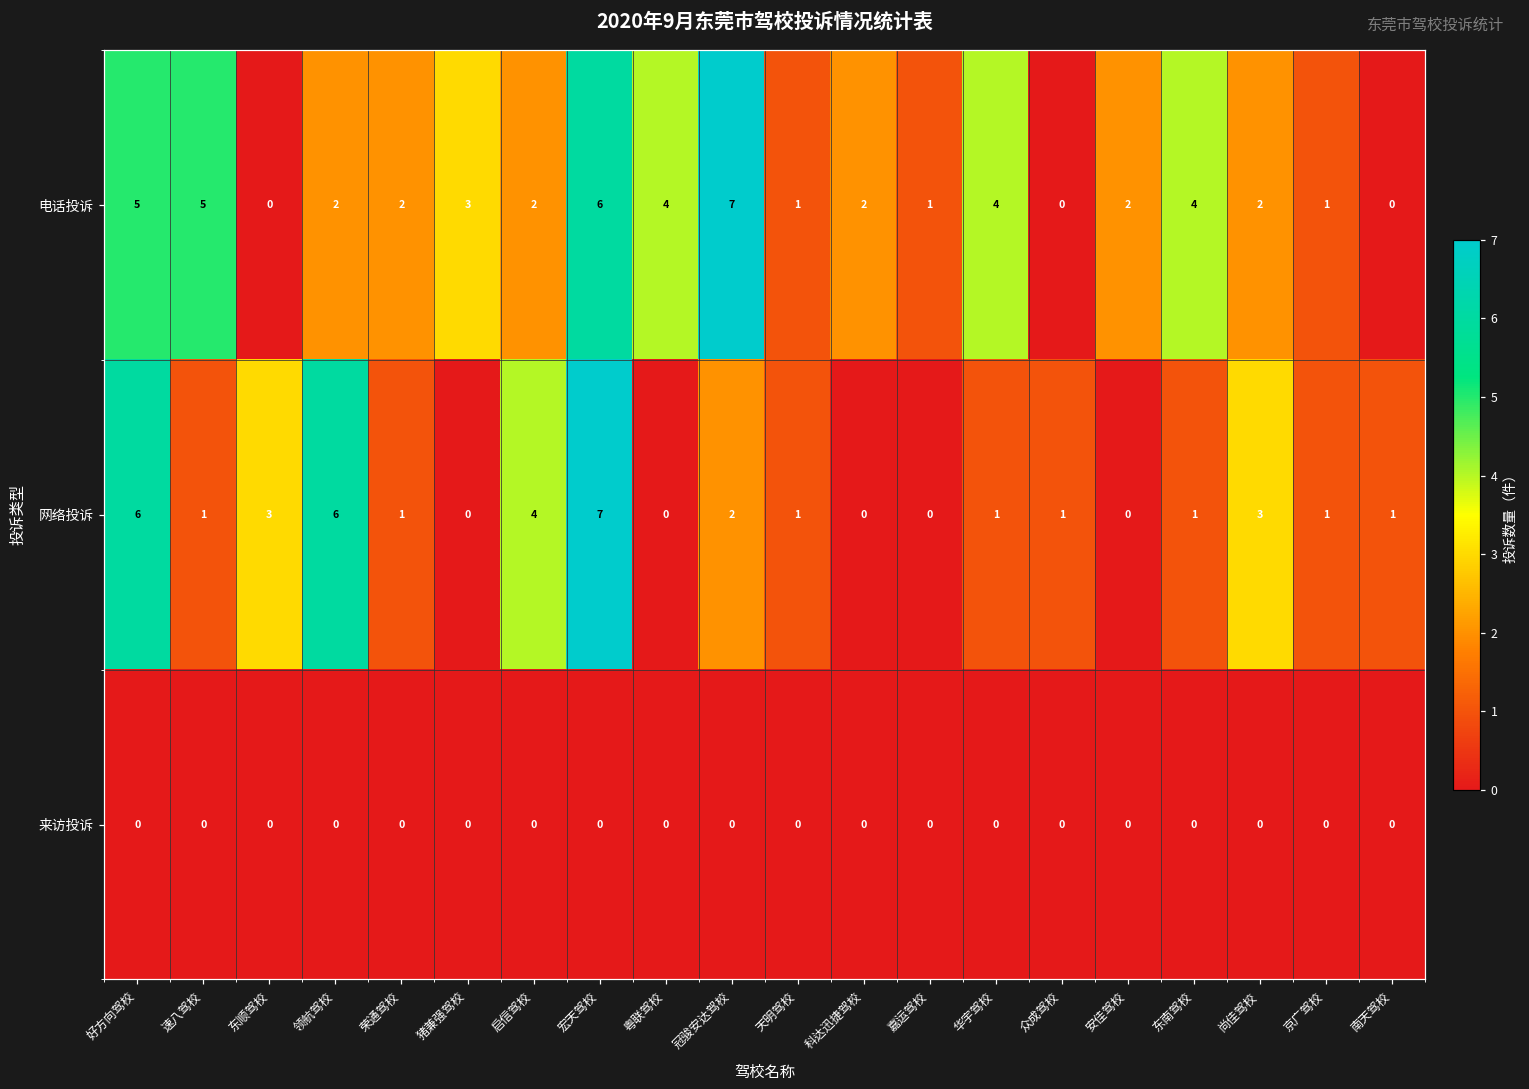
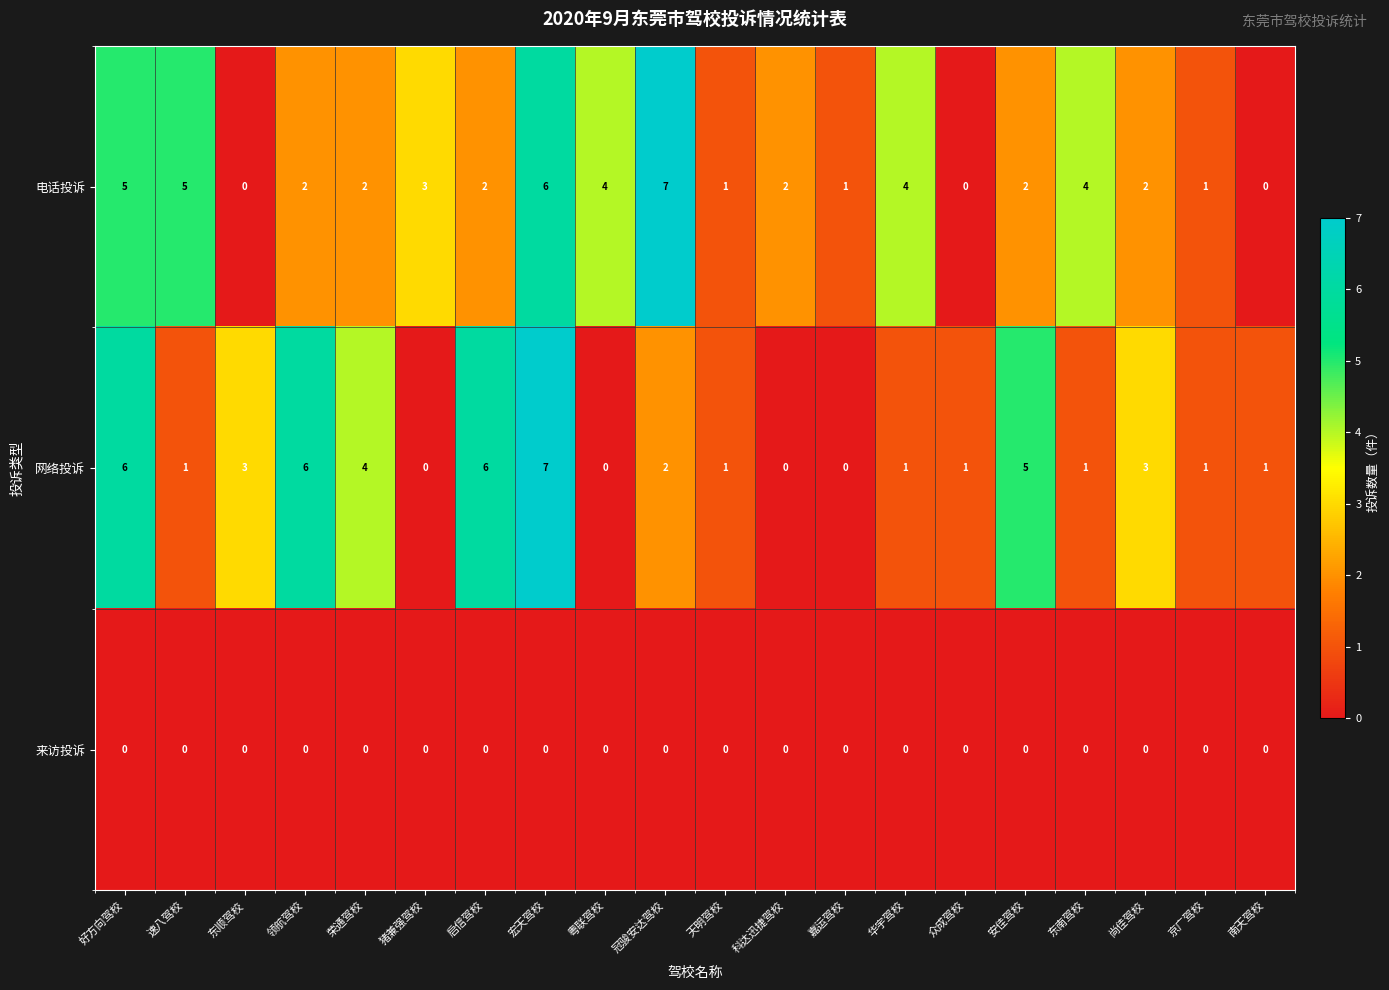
网络投诉, 荣通驾校: 1 -> 4
网络投诉, 启信驾校: 4 -> 6
网络投诉, 安佳驾校: 0 -> 5
